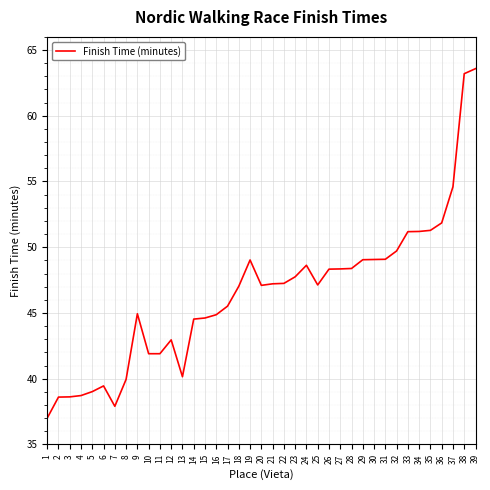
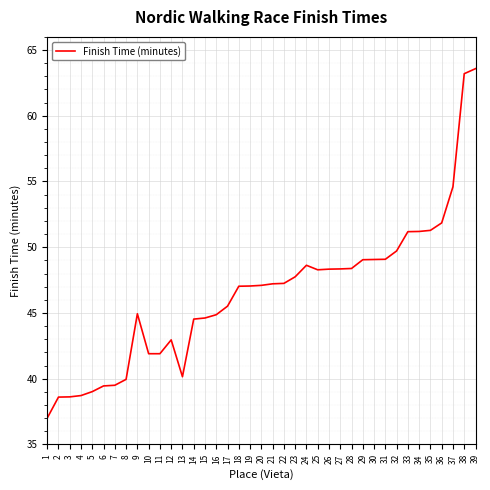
7: 37.9 -> 39.5
19: 49.0 -> 47.1
25: 47.1 -> 48.3
